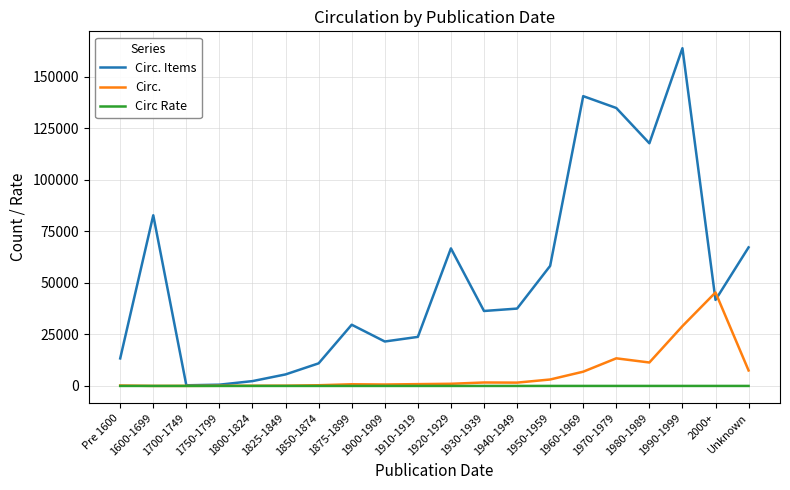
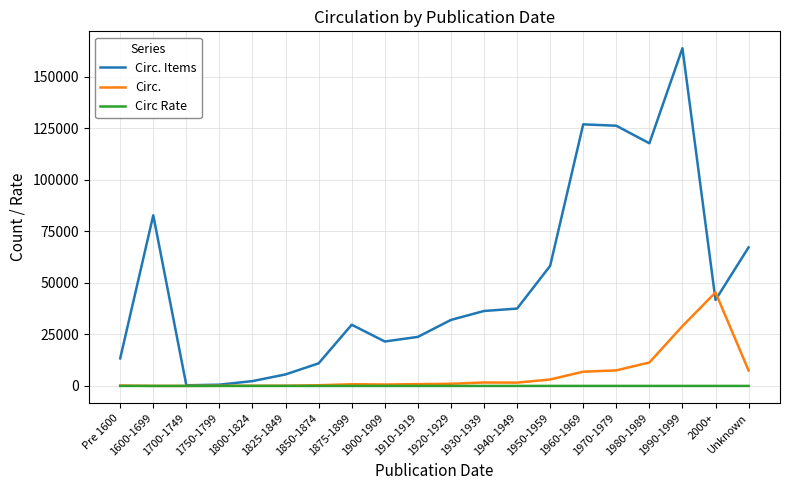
Circ. Items, 1920-1929: 67000 -> 32000
Circ. Items, 1960-1969: 141000 -> 127000
Circ. Items, 1970-1979: 135000 -> 126000
Circ., 1970-1979: 13000 -> 8000
